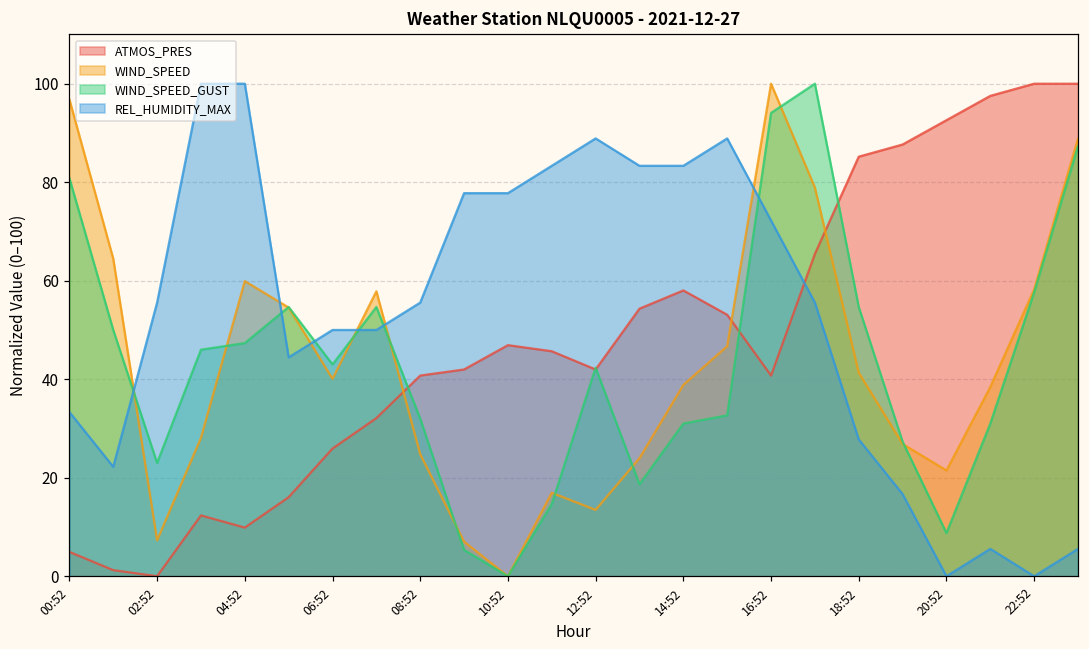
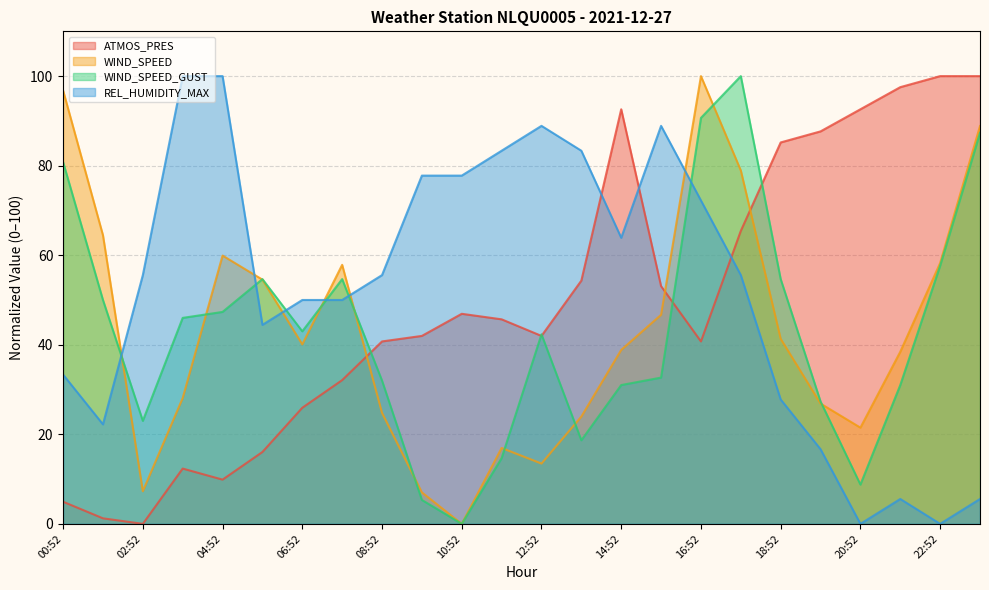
ATMOS_PRES, 14:52: 58 -> 93
REL_HUMIDITY_MAX, 14:52: 83 -> 64
WIND_SPEED_GUST, 16:52: 94 -> 91
